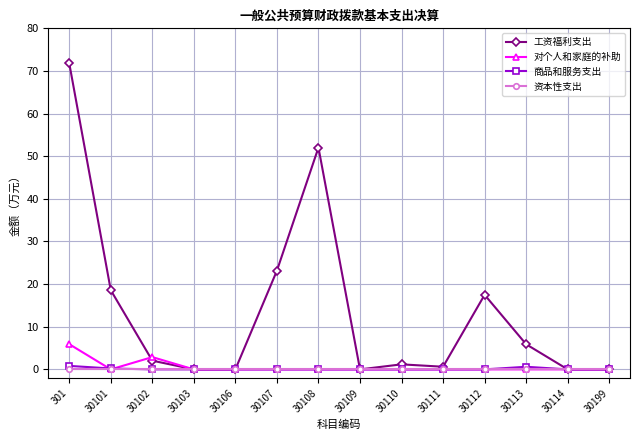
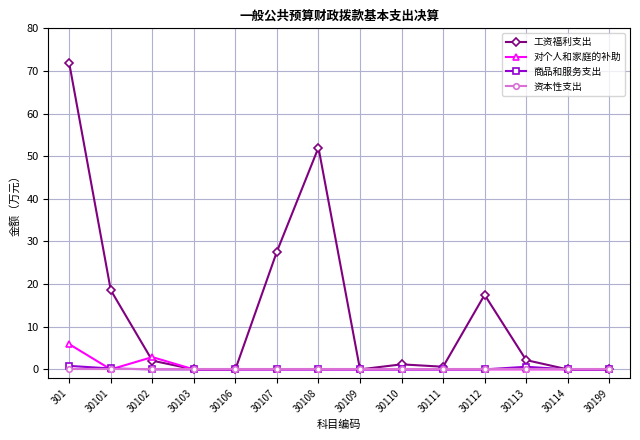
工资福利支出, 30107: 23 -> 28
工资福利支出, 30113: 6 -> 2
